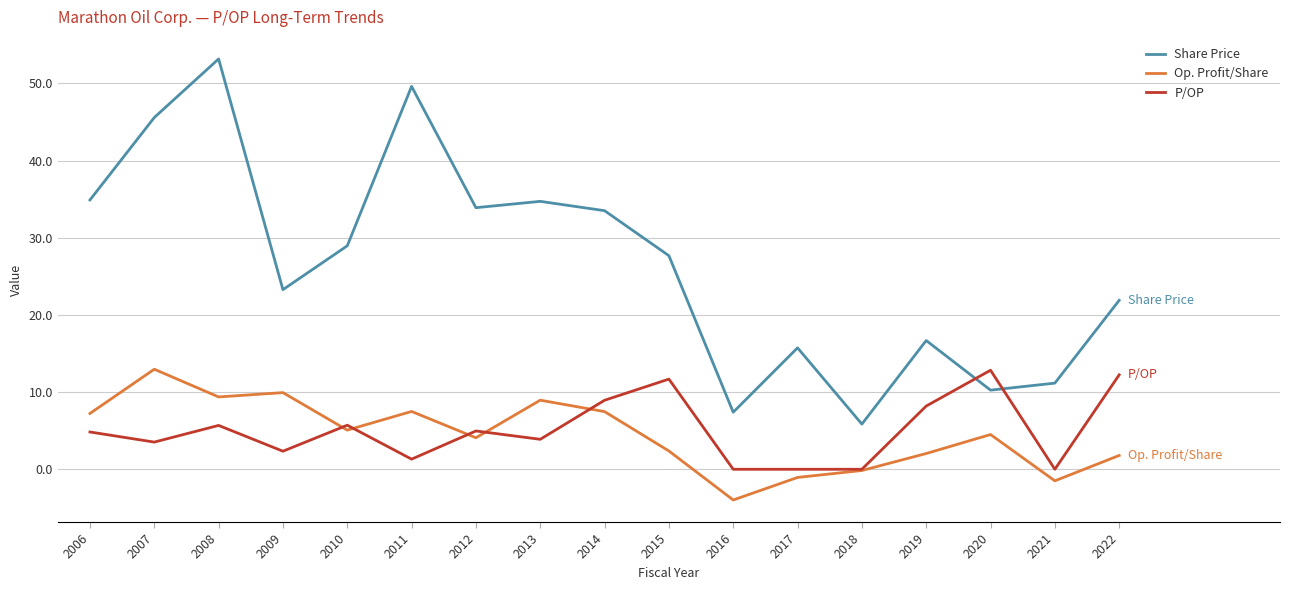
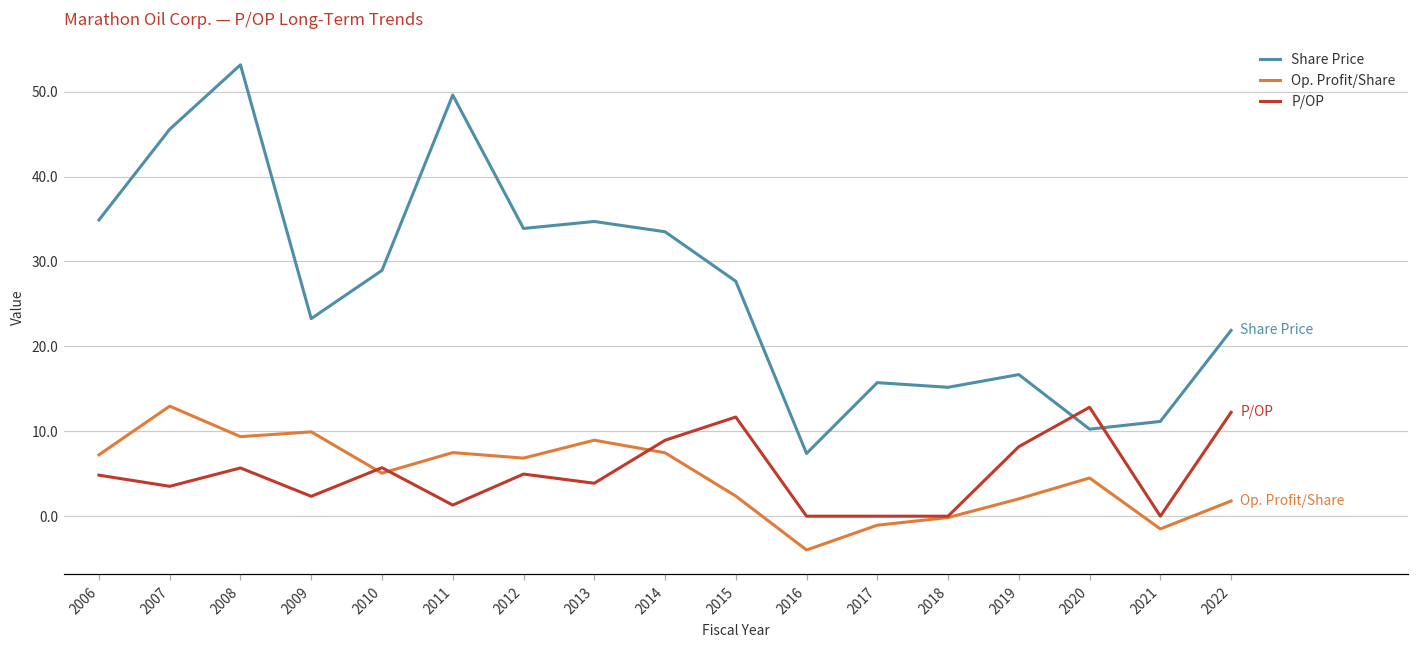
Op. Profit/Share, 2012: 4 -> 7
Share Price, 2018: 6 -> 15
